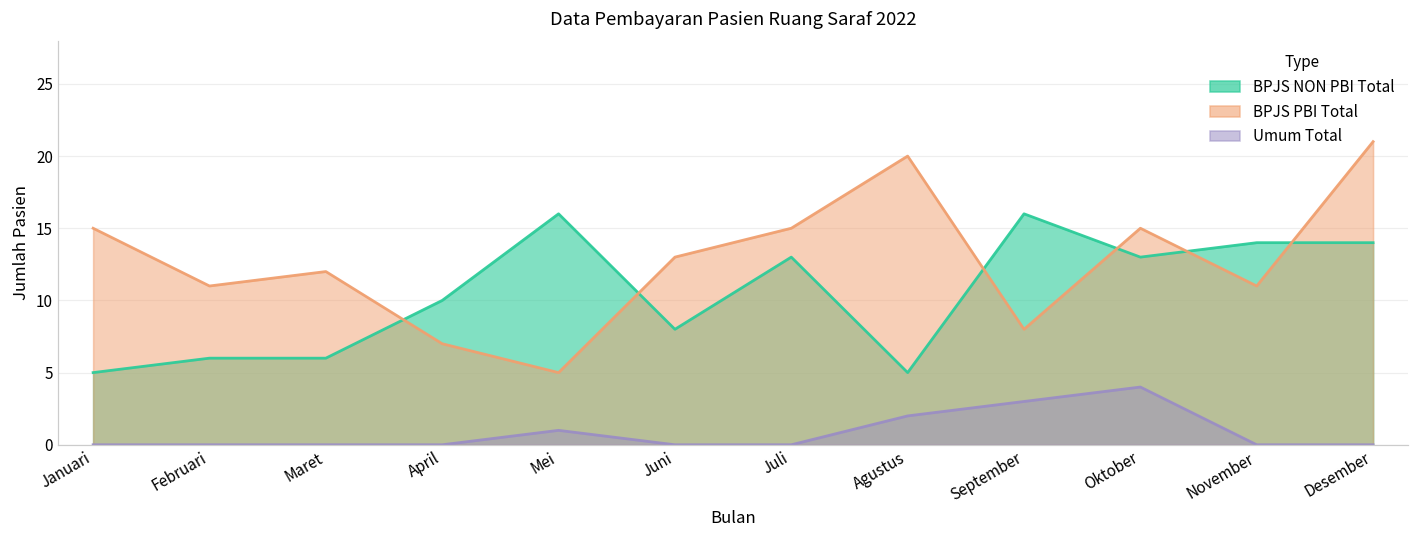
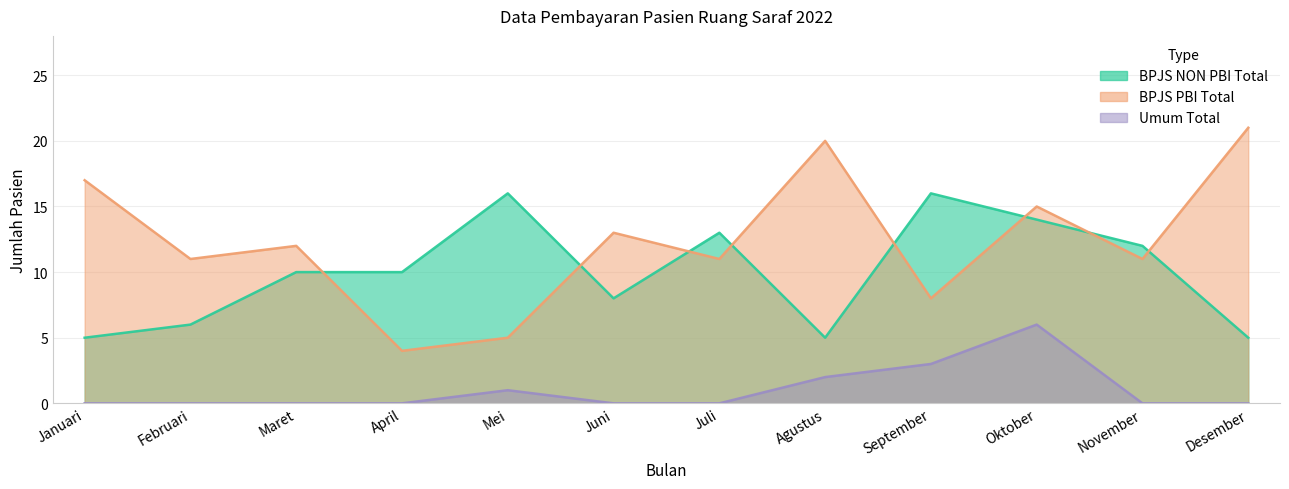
BPJS PBI Total, Januari: 15 -> 17
BPJS NON PBI Total, Maret: 6 -> 10
BPJS PBI Total, April: 7 -> 4
BPJS PBI Total, Juli: 15 -> 11
BPJS NON PBI Total, Oktober: 13 -> 14
Umum Total, Oktober: 4 -> 6
BPJS NON PBI Total, November: 14 -> 12
BPJS NON PBI Total, Desember: 14 -> 5
